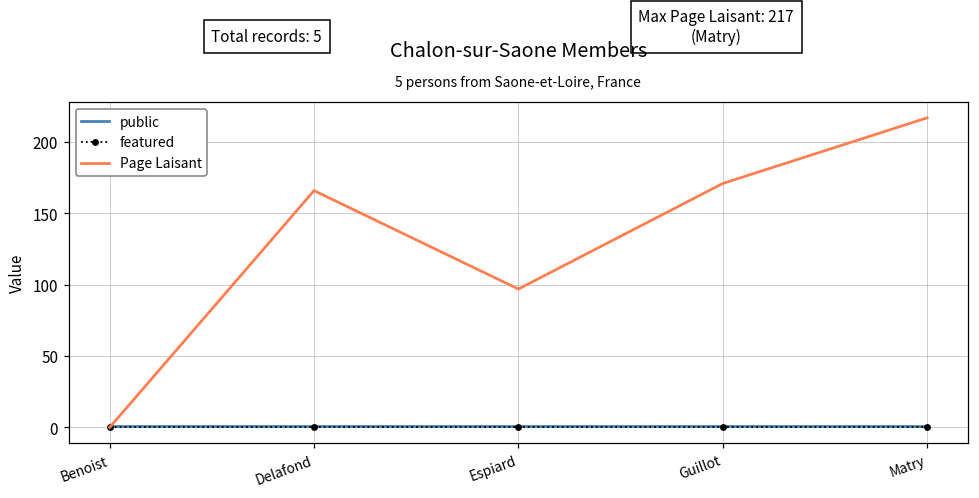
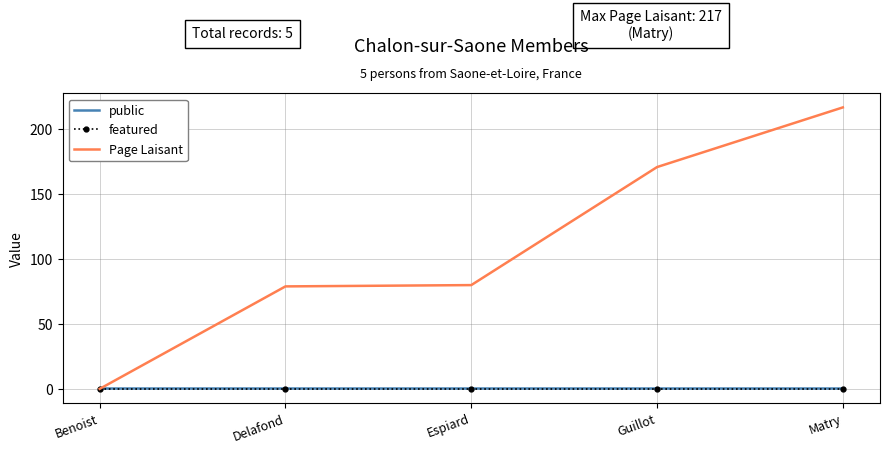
Page Laisant, Delafond: 166 -> 79
Page Laisant, Espiard: 97 -> 80
